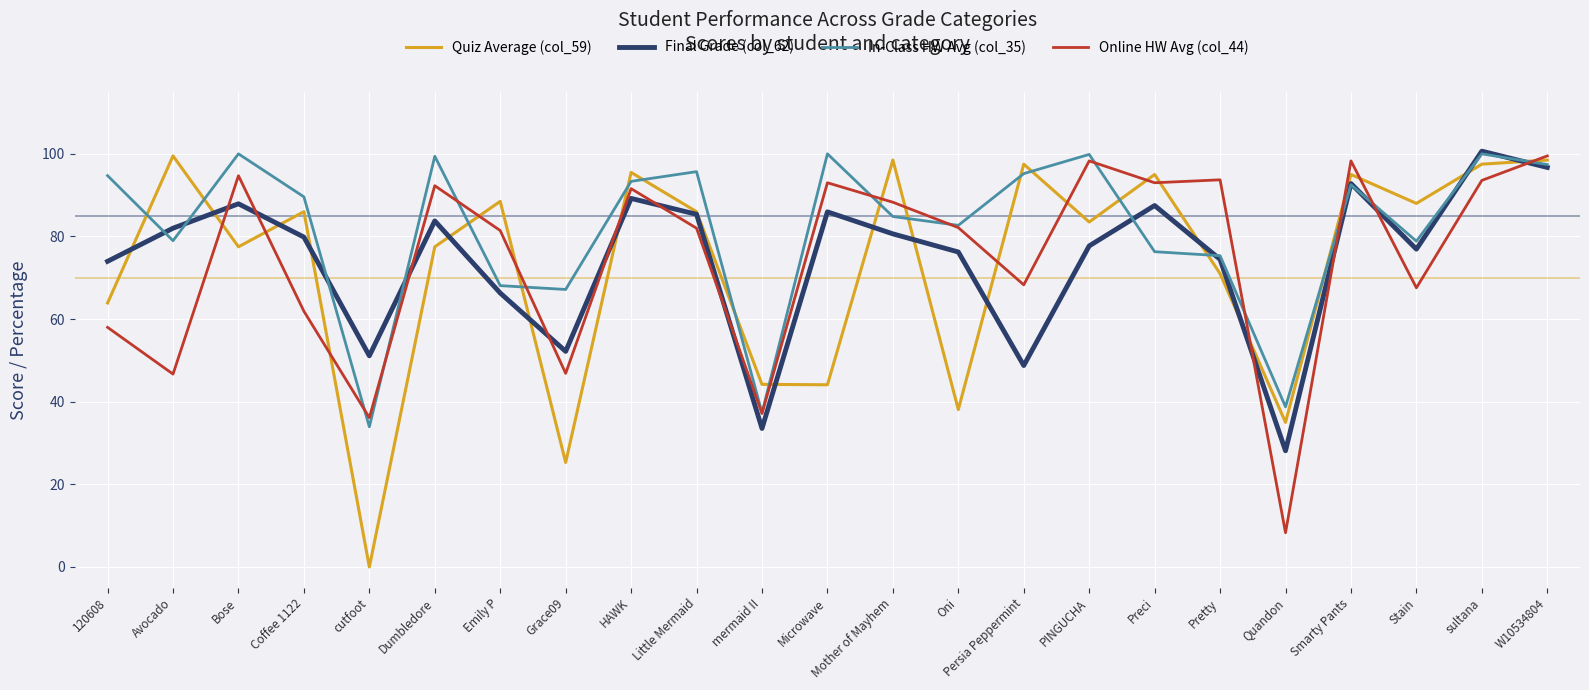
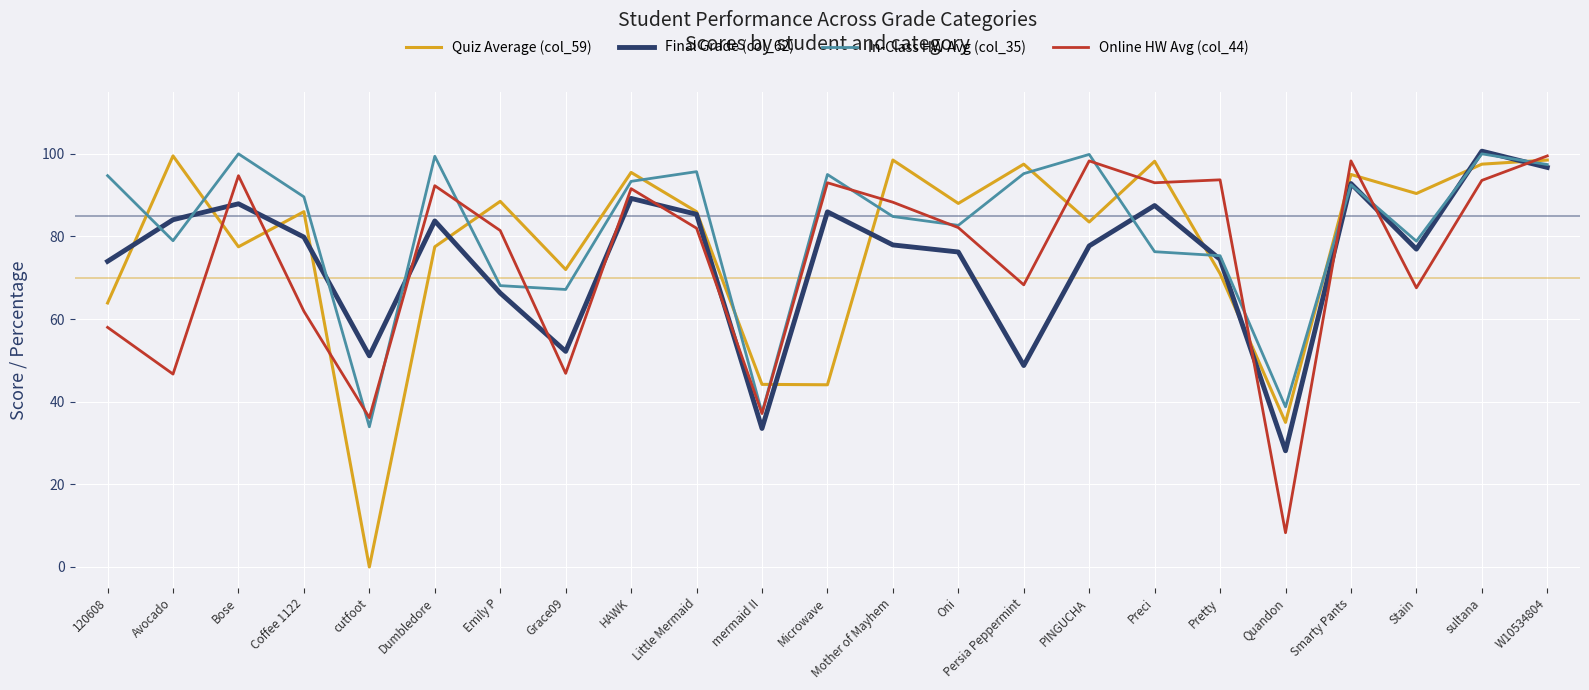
Final Grade (col_62), Avocado: 82 -> 84
Quiz Average (col_59), Grace09: 25 -> 72
In-Class HW Avg (col_35), Microwave: 100 -> 95
Final Grade (col_62), Mother of Mayhem: 81 -> 78
Quiz Average (col_59), Oni: 38 -> 88
Quiz Average (col_59), Preci: 95 -> 98
Quiz Average (col_59), Stain: 88 -> 90
